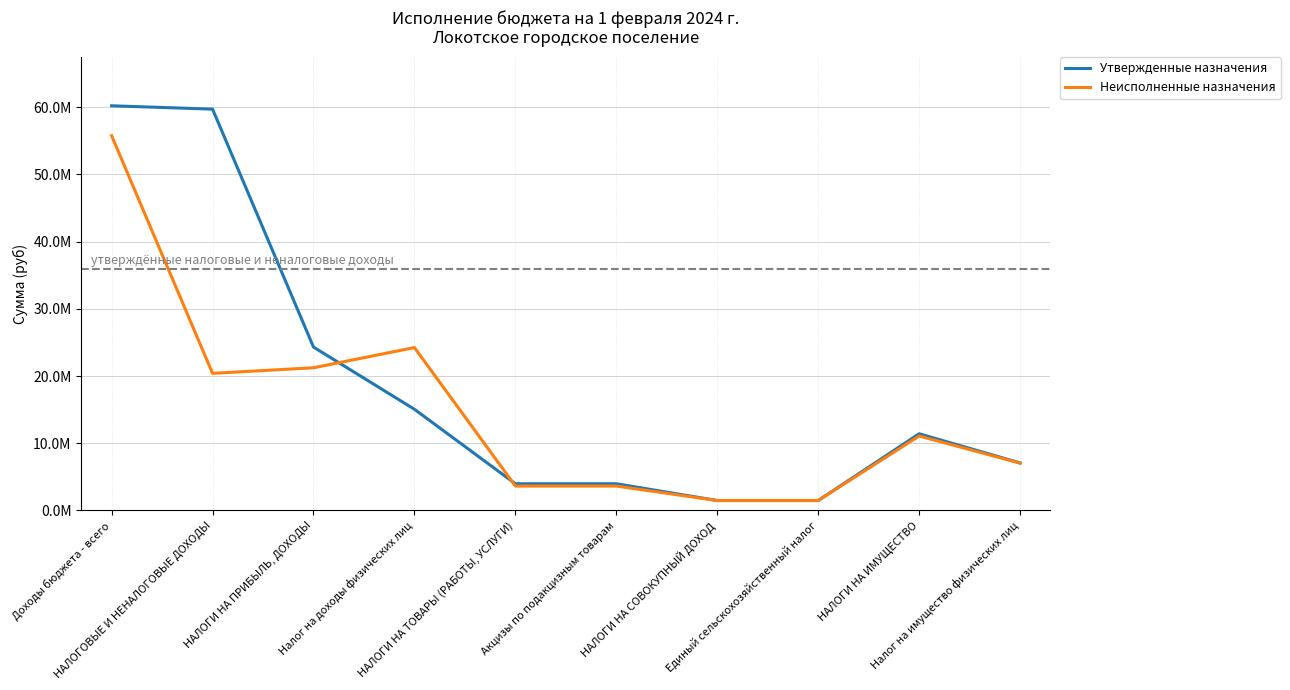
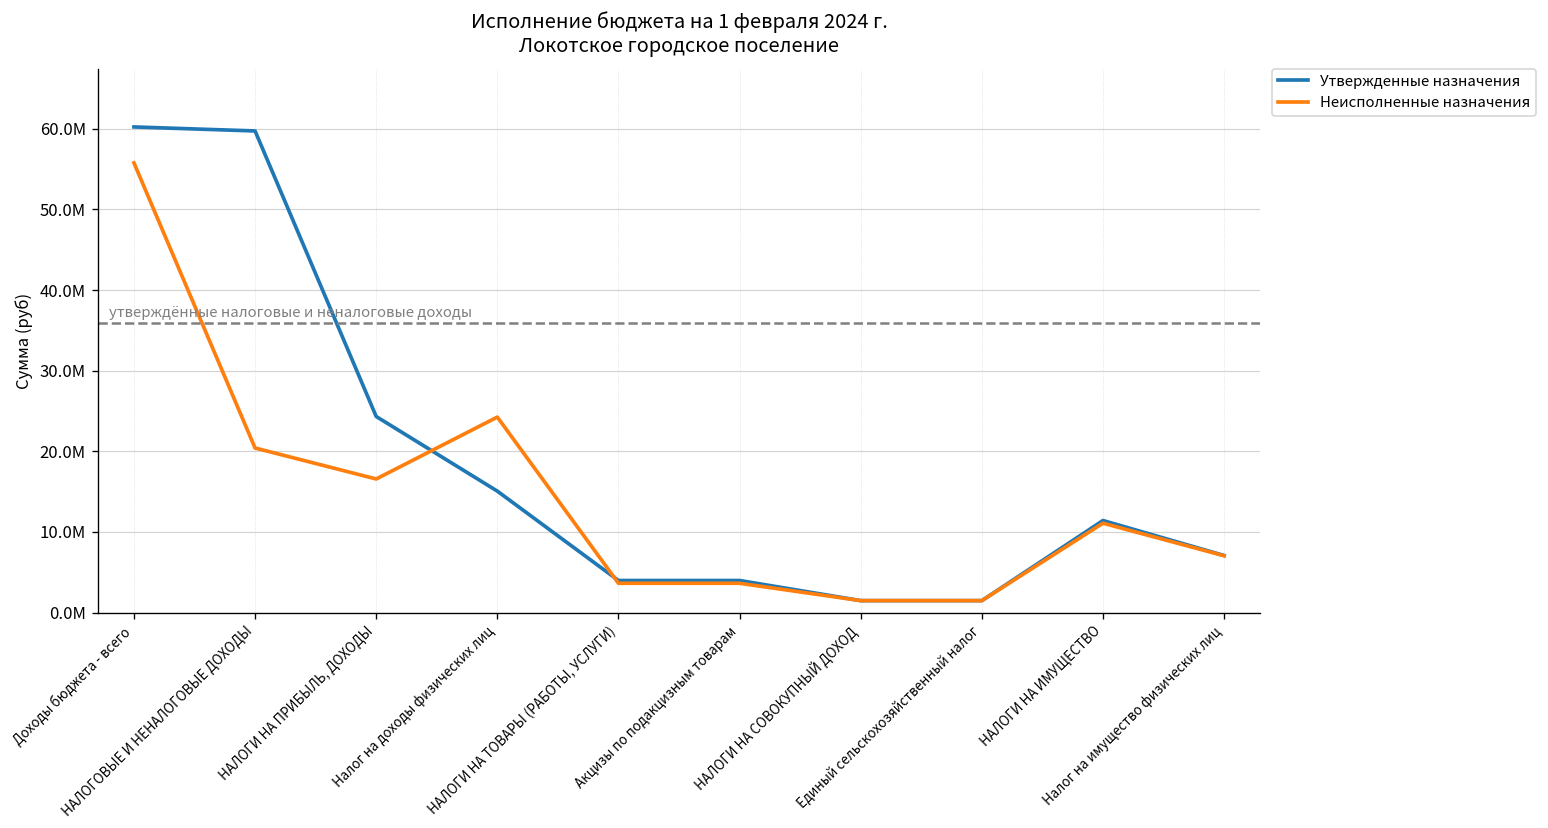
Неисполненные назначения, НАЛОГИ НА ПРИБЫЛЬ, ДОХОДЫ: 21000000 -> 17000000
